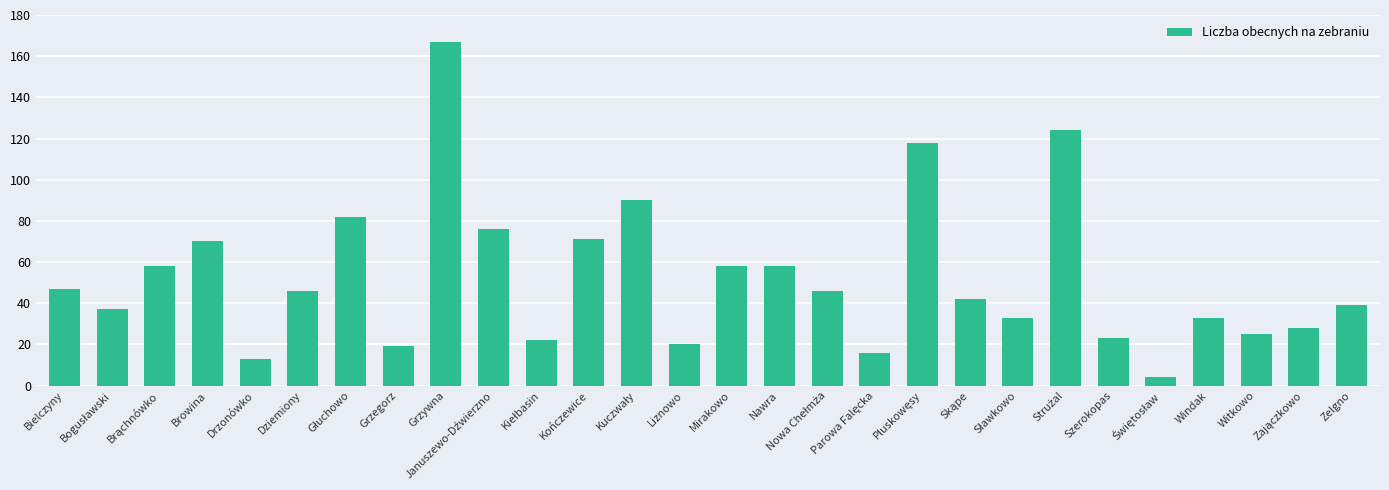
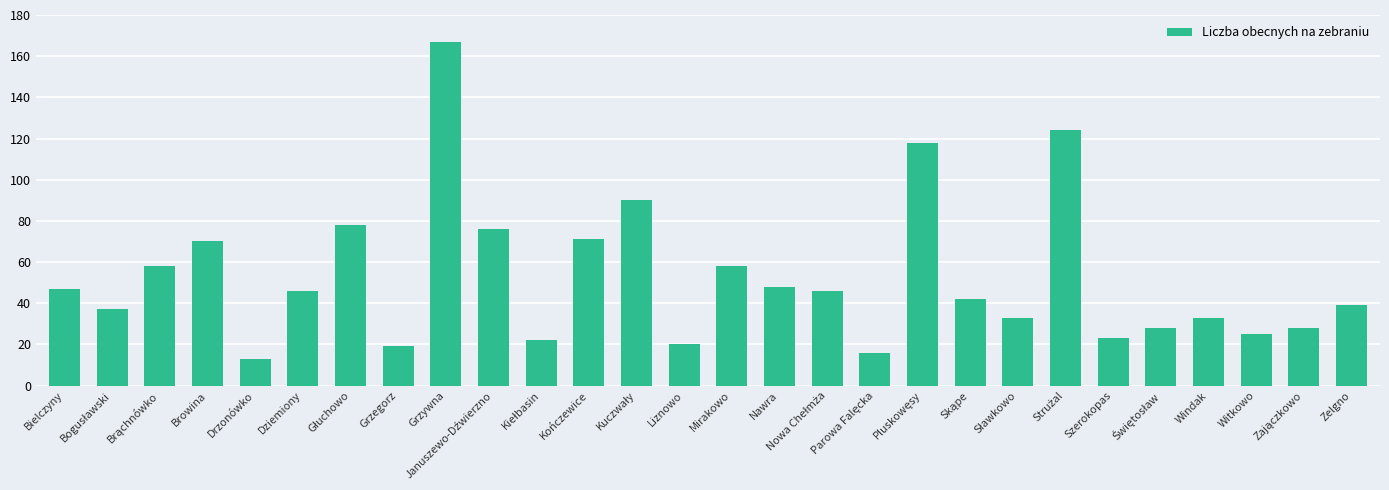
Głuchowo: 82 -> 78
Nawra: 58 -> 48
Świętosław: 4 -> 28
